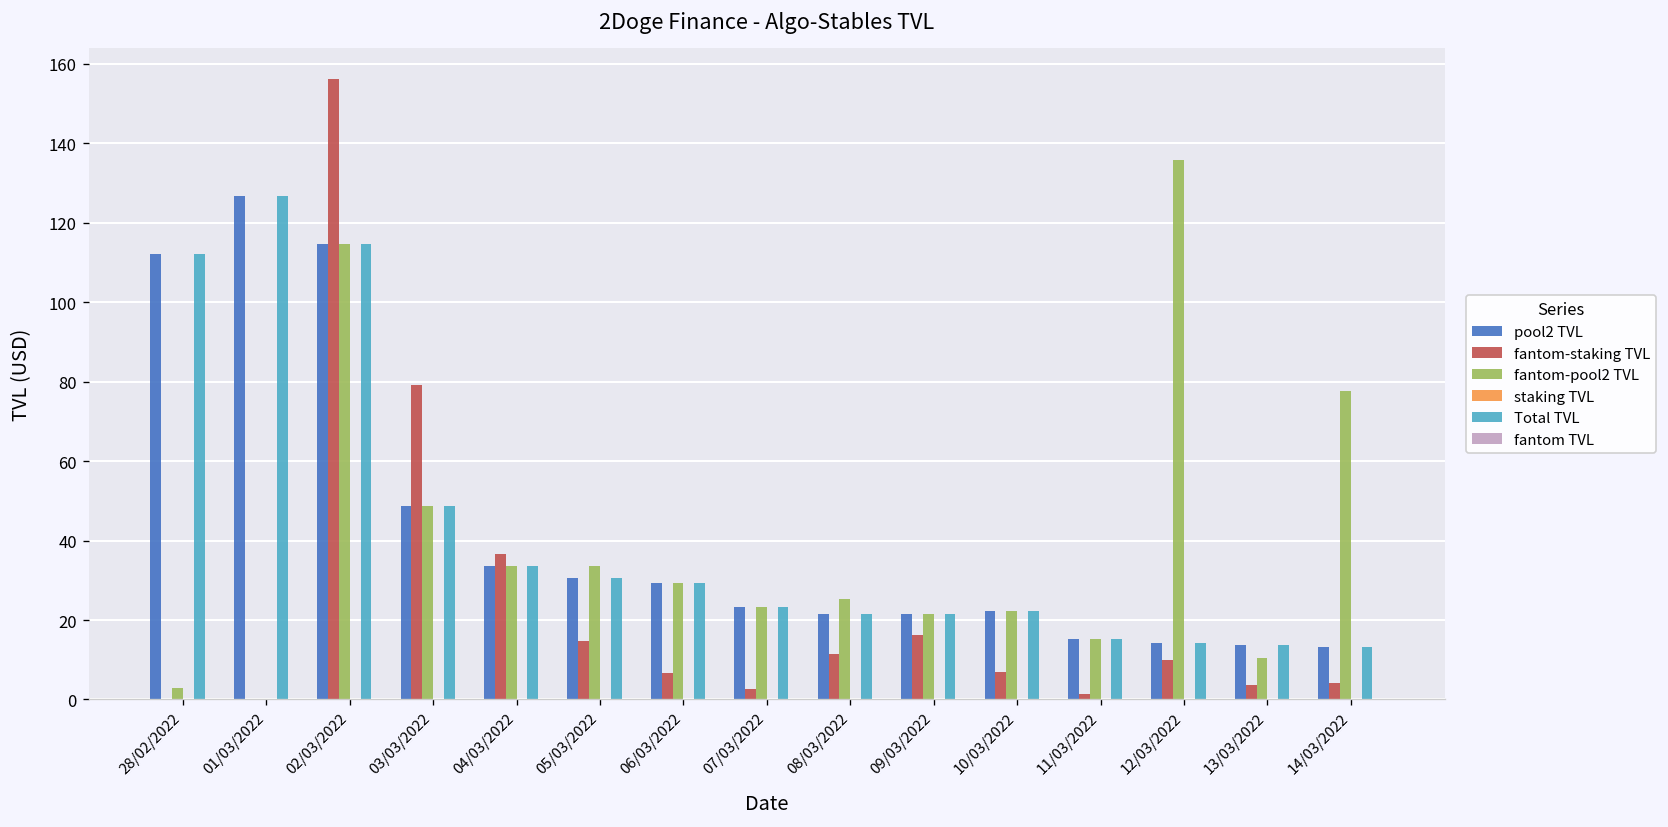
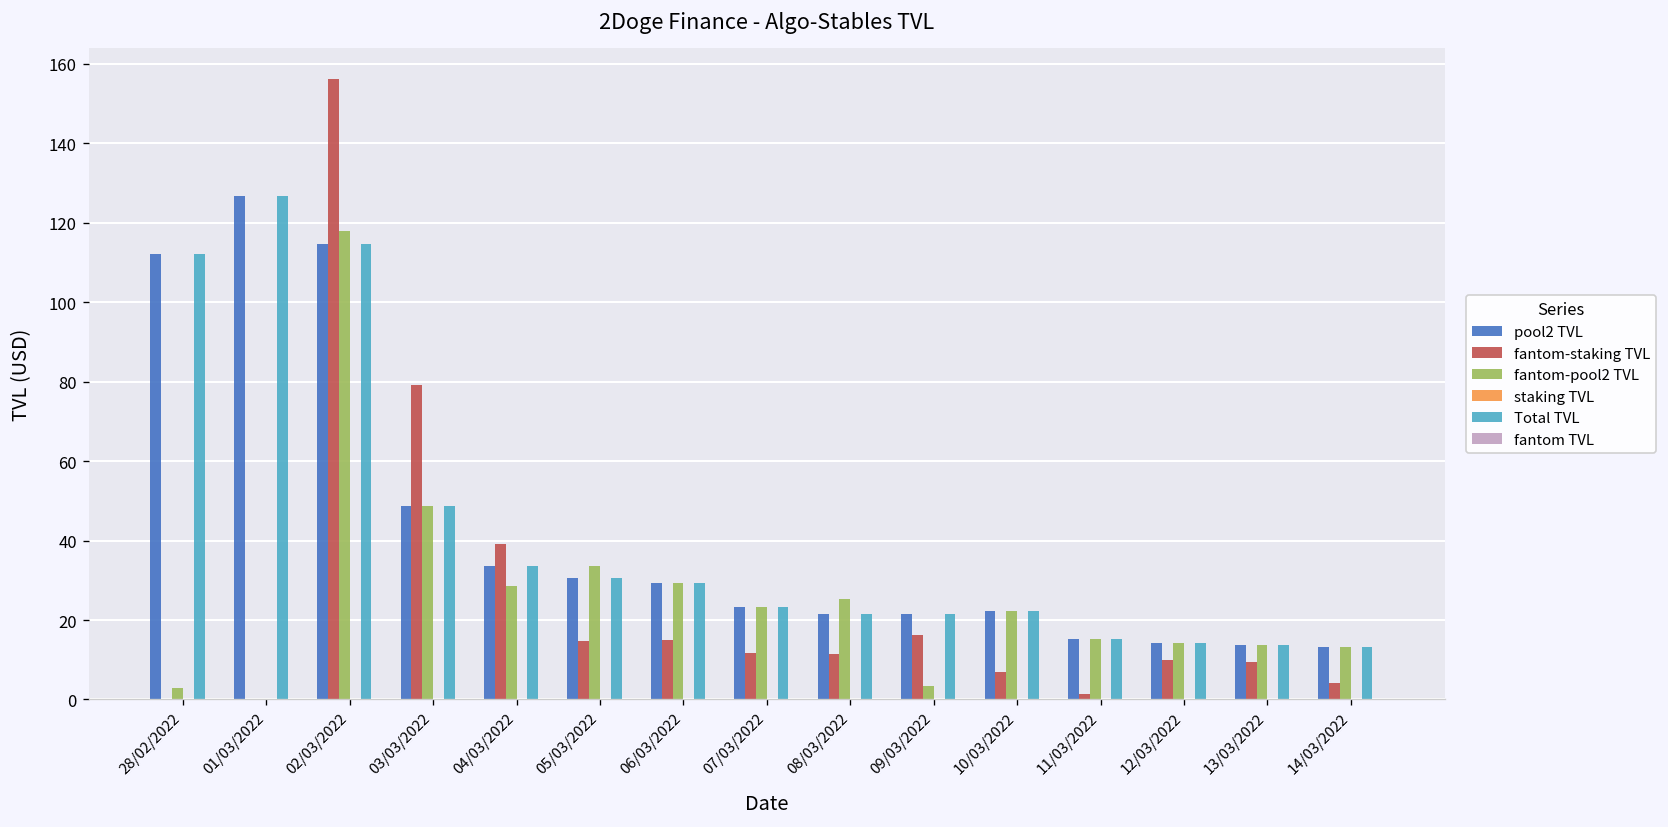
fantom-pool2 TVL, 02/03/2022: 115 -> 118
fantom-staking TVL, 04/03/2022: 37 -> 39
fantom-pool2 TVL, 04/03/2022: 33 -> 29
fantom-staking TVL, 06/03/2022: 7 -> 15
fantom-staking TVL, 07/03/2022: 3 -> 12
fantom-pool2 TVL, 09/03/2022: 22 -> 3
fantom-pool2 TVL, 12/03/2022: 136 -> 14
fantom-staking TVL, 13/03/2022: 4 -> 10
fantom-pool2 TVL, 13/03/2022: 11 -> 14
fantom-pool2 TVL, 14/03/2022: 78 -> 13
